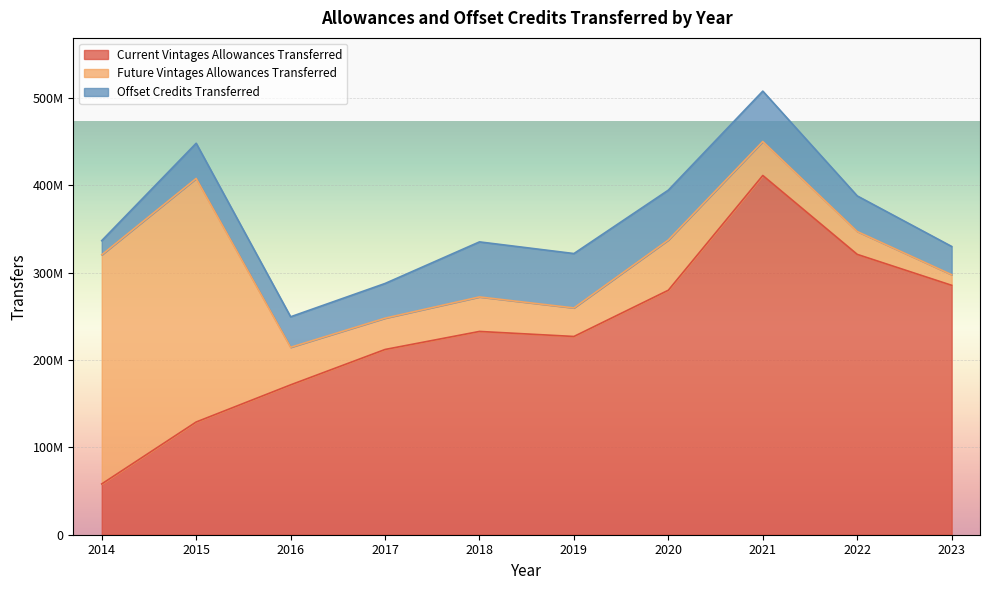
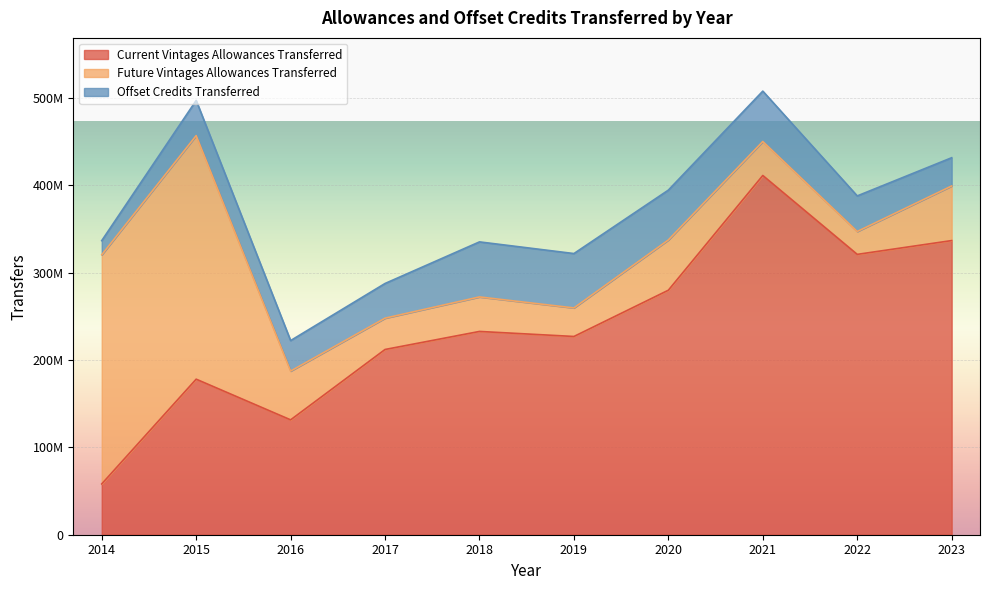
Current Vintages Allowances Transferred, 2015: 130000000 -> 180000000
Current Vintages Allowances Transferred, 2016: 170000000 -> 130000000
Future Vintages Allowances Transferred, 2016: 40000000 -> 60000000
Current Vintages Allowances Transferred, 2023: 290000000 -> 340000000
Future Vintages Allowances Transferred, 2023: 10000000 -> 60000000
